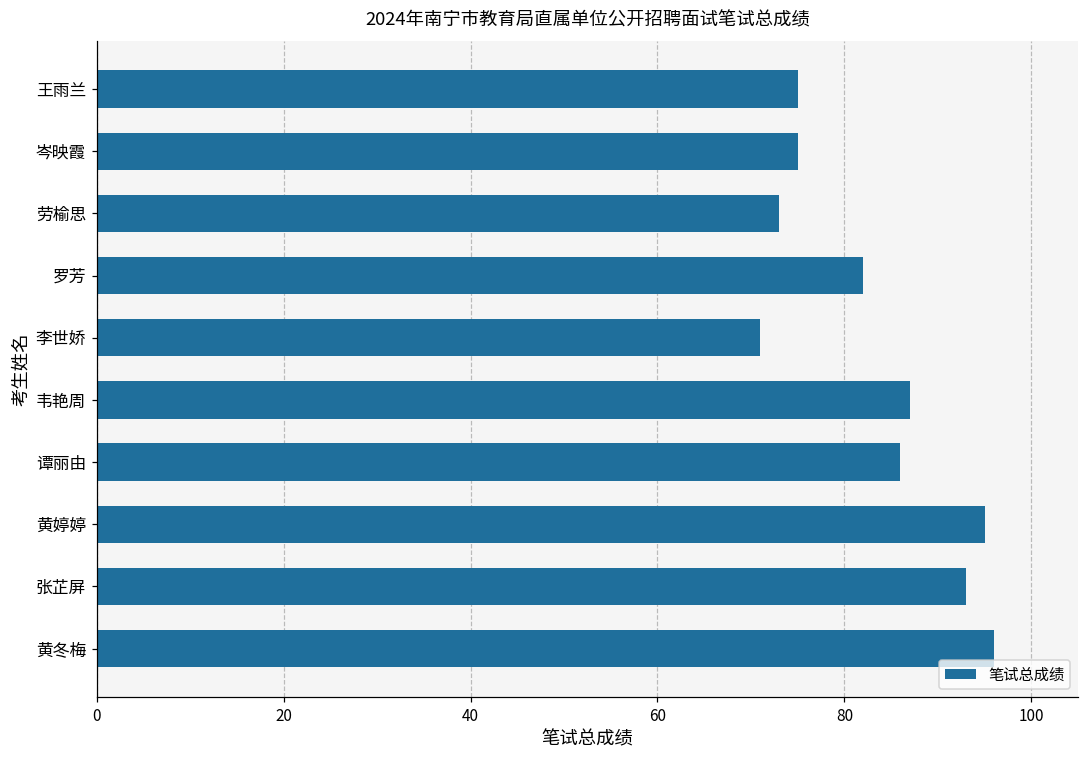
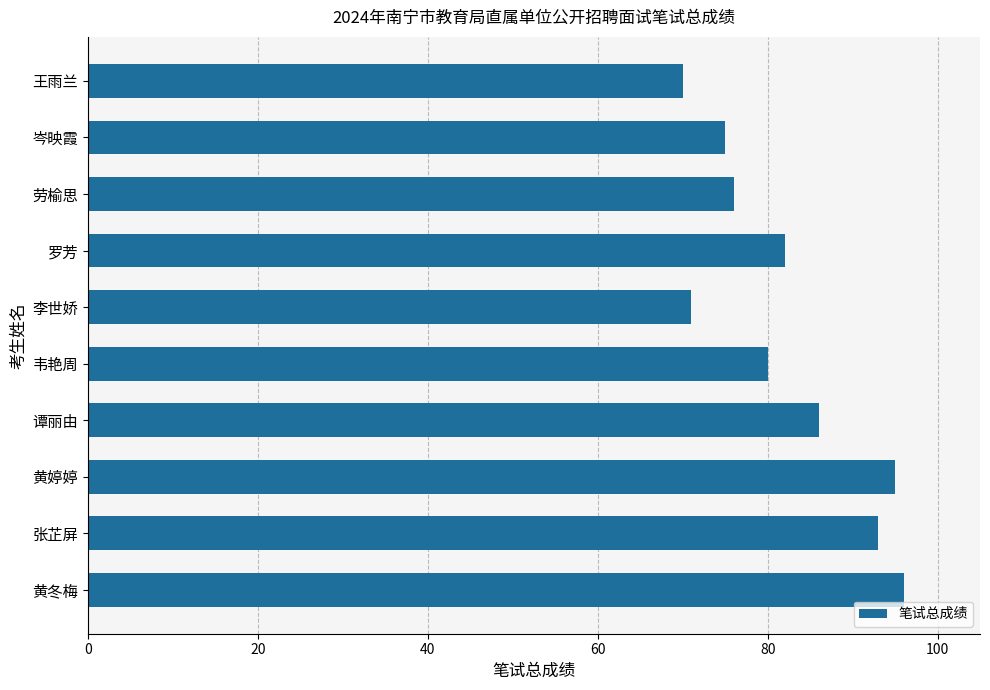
王雨兰: 75 -> 70
劳榆思: 73 -> 76
韦艳周: 87 -> 80
